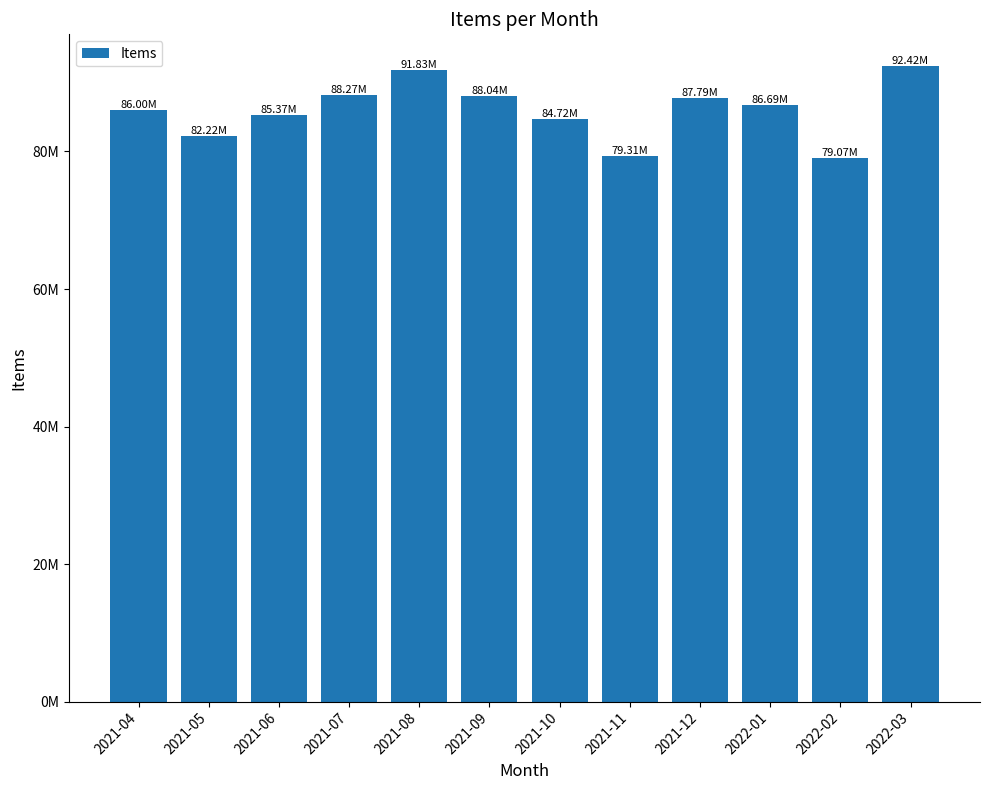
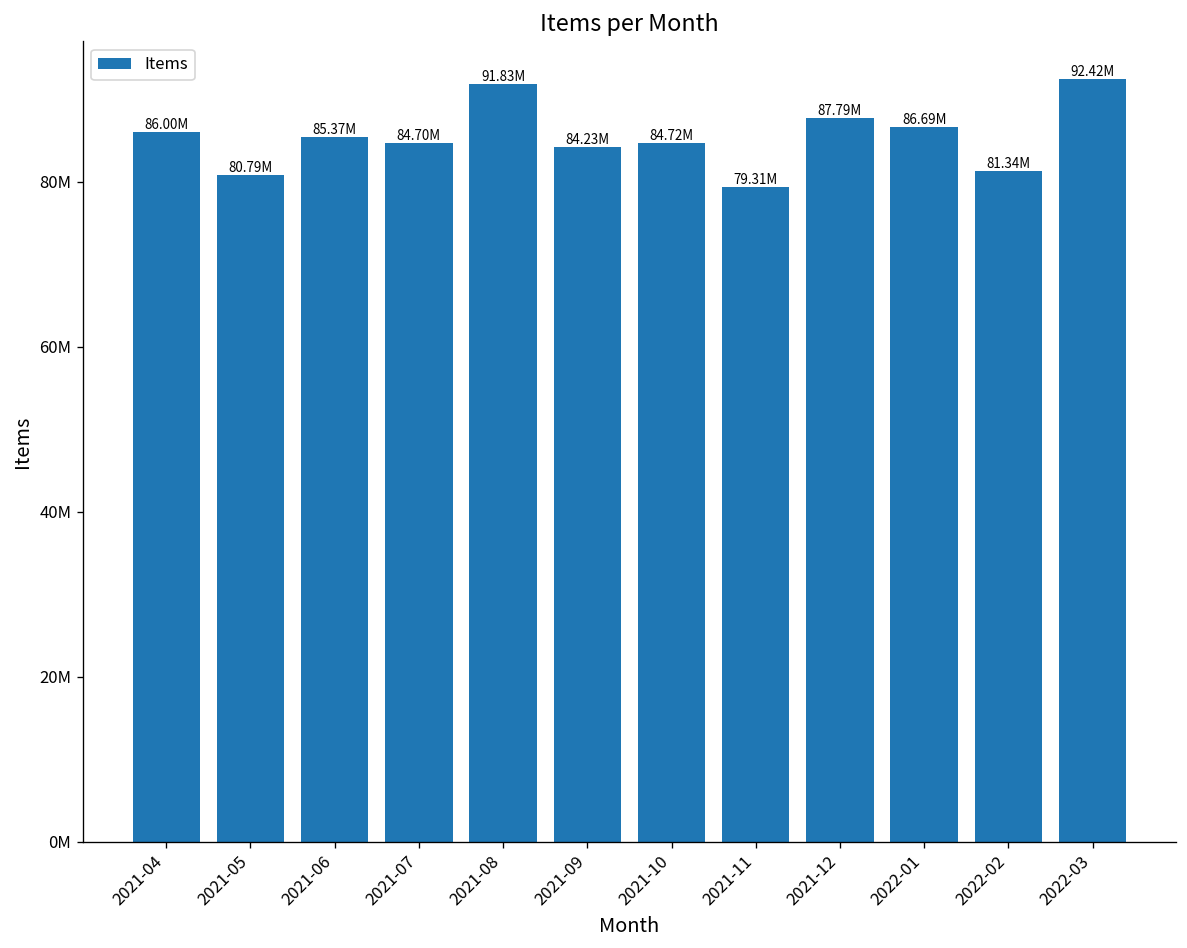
2021-05: 82.22M -> 80.79M
2021-07: 88.27M -> 84.70M
2021-09: 88.04M -> 84.23M
2022-02: 79.07M -> 81.34M
